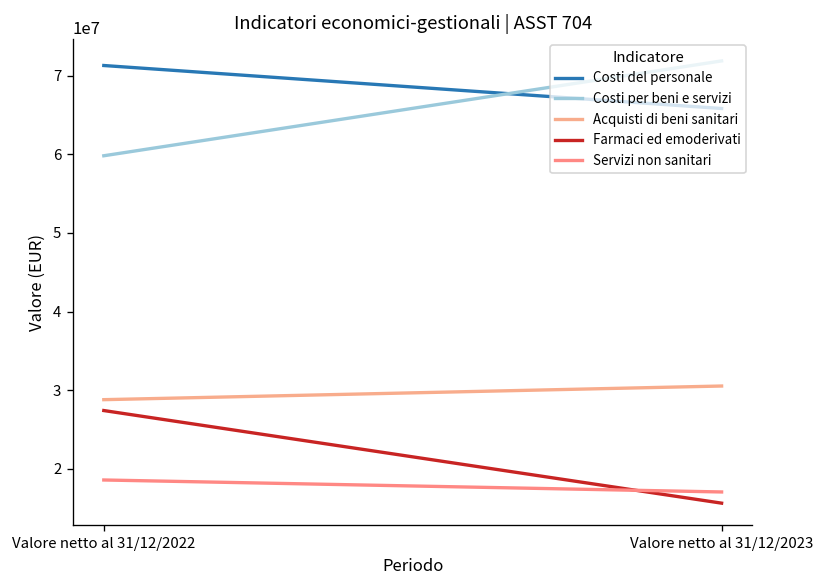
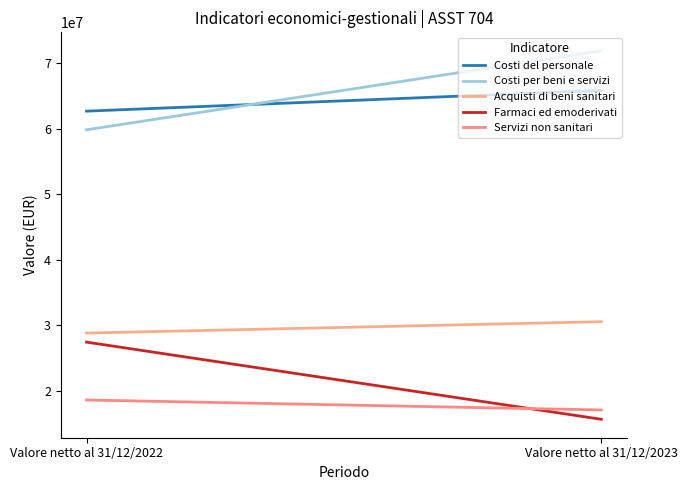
Costi del personale, Valore netto al 31/12/2022: 71000000 -> 63000000
